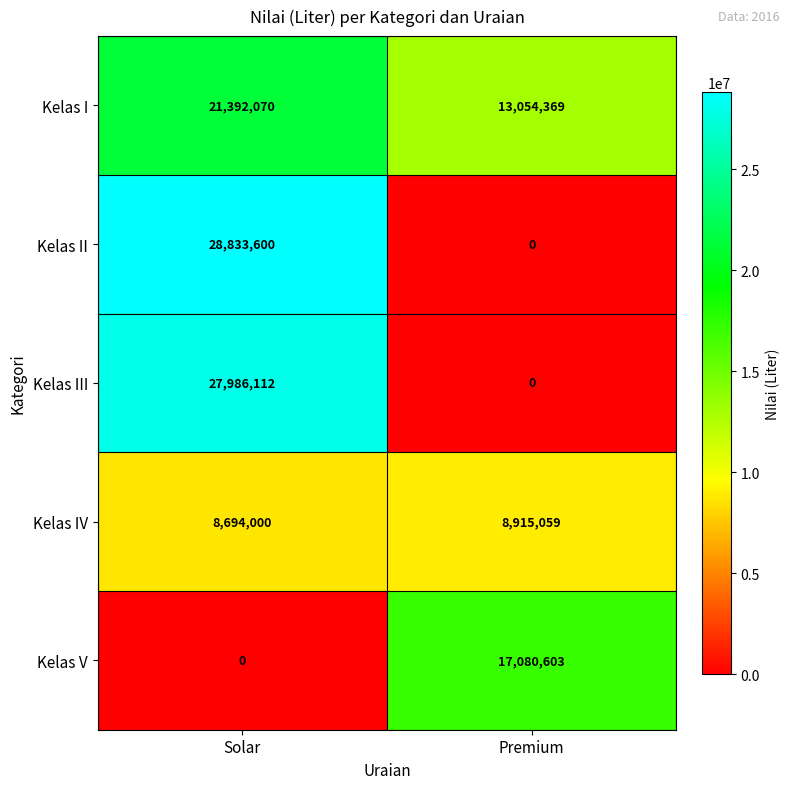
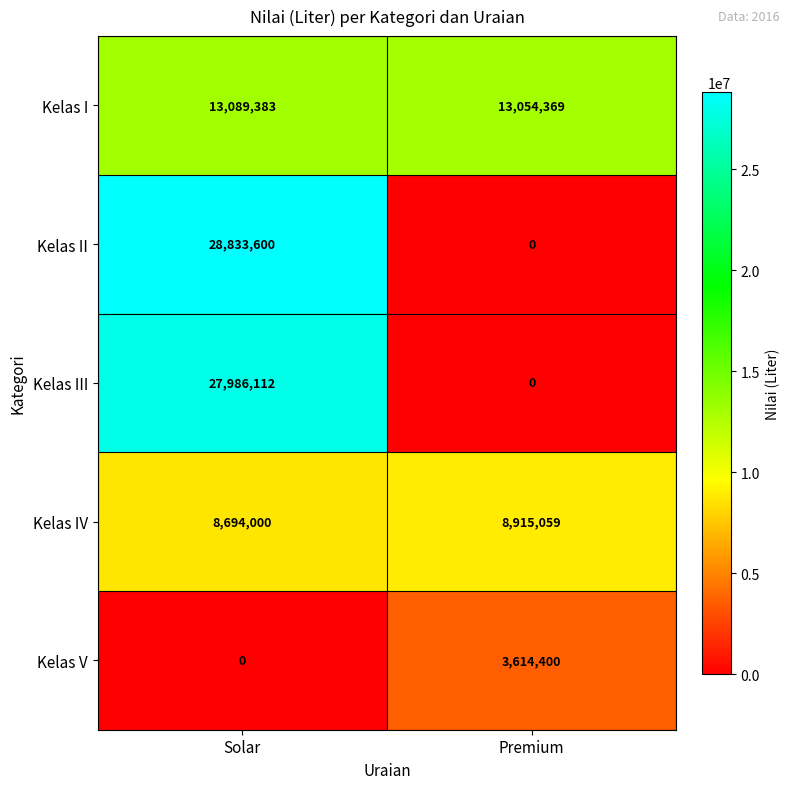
Kelas I, Solar: 21,392,070 -> 13,089,383
Kelas V, Premium: 17,080,603 -> 3,614,400
